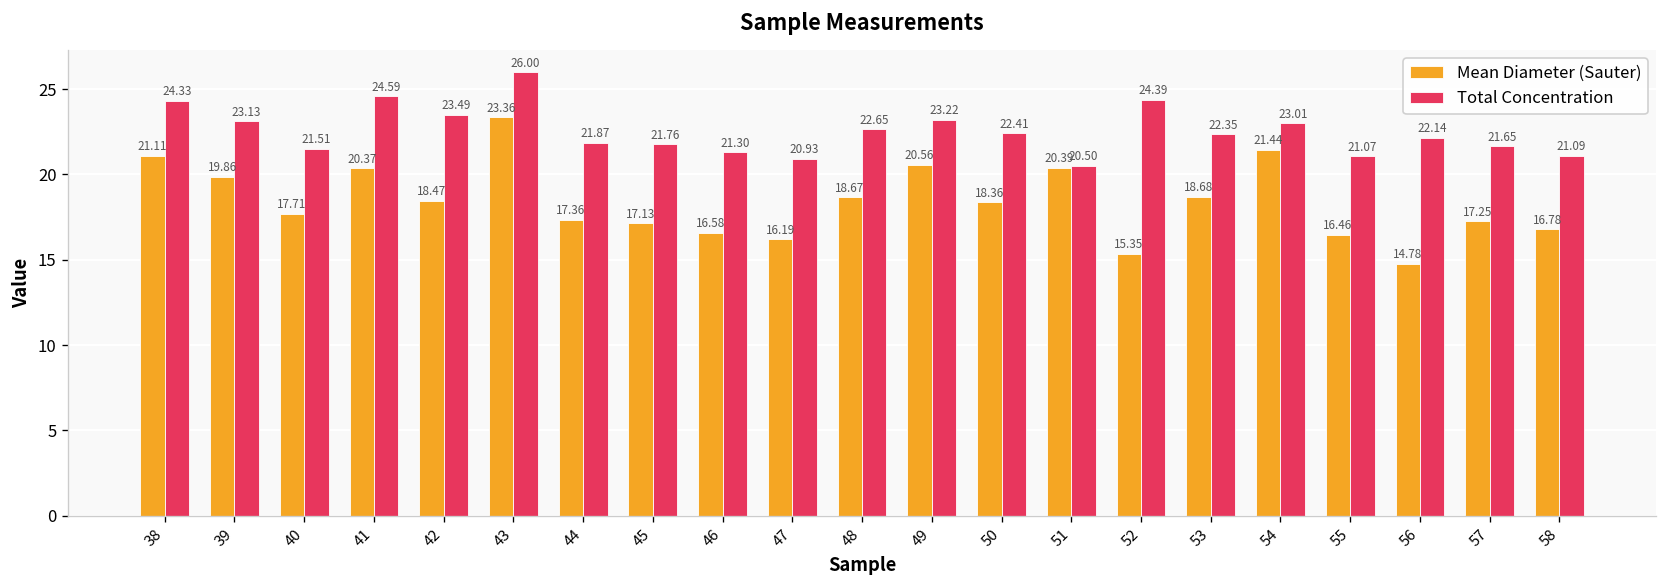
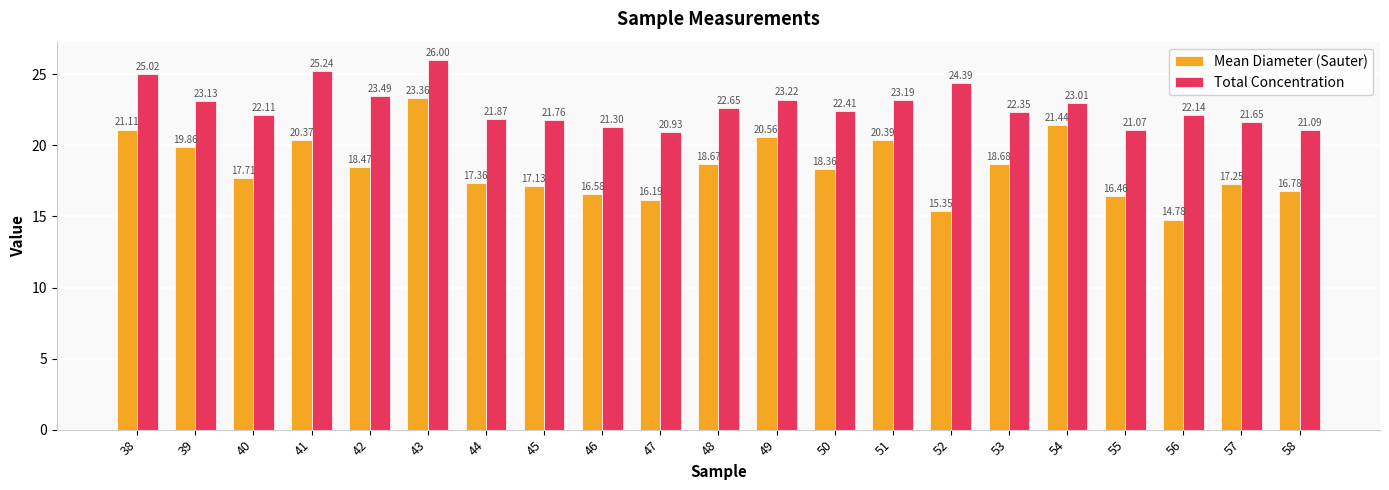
Total Concentration, 38: 24.33 -> 25.02
Total Concentration, 40: 21.51 -> 22.11
Total Concentration, 41: 24.59 -> 25.24
Total Concentration, 51: 20.50 -> 23.19
